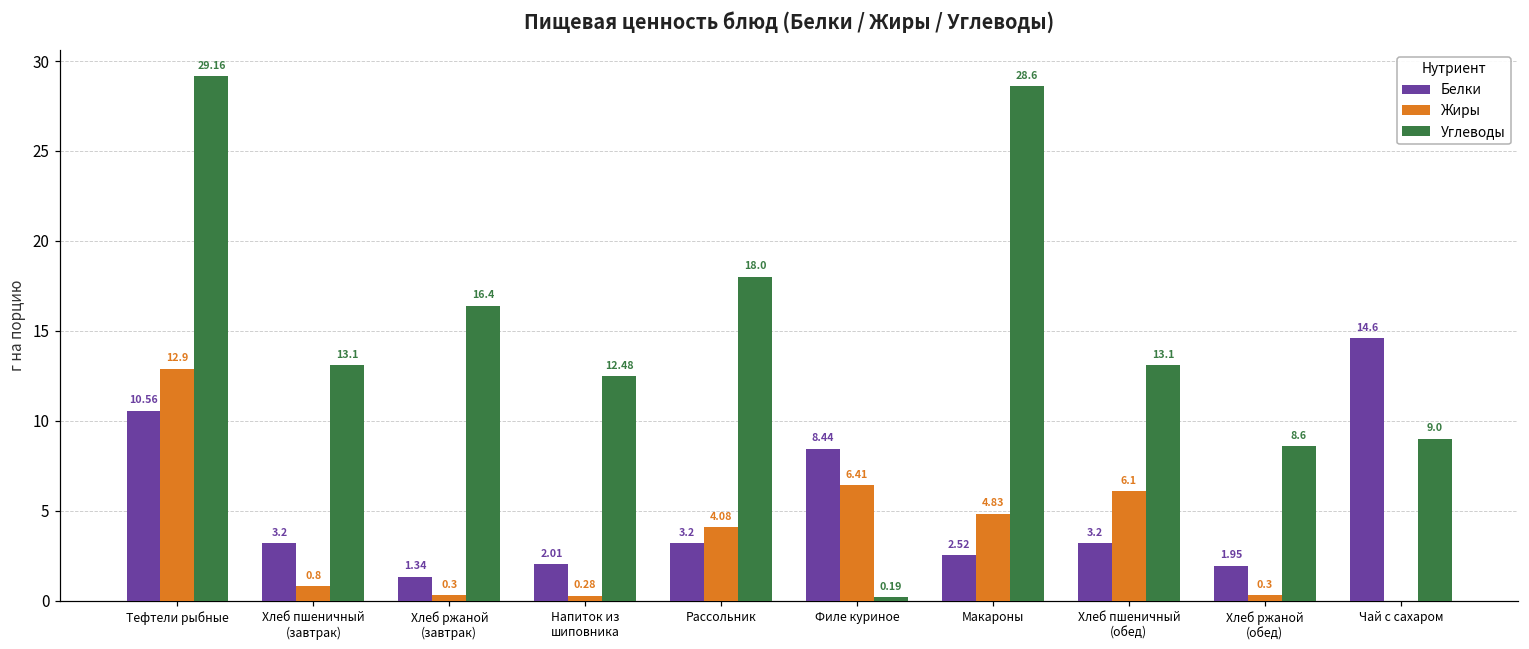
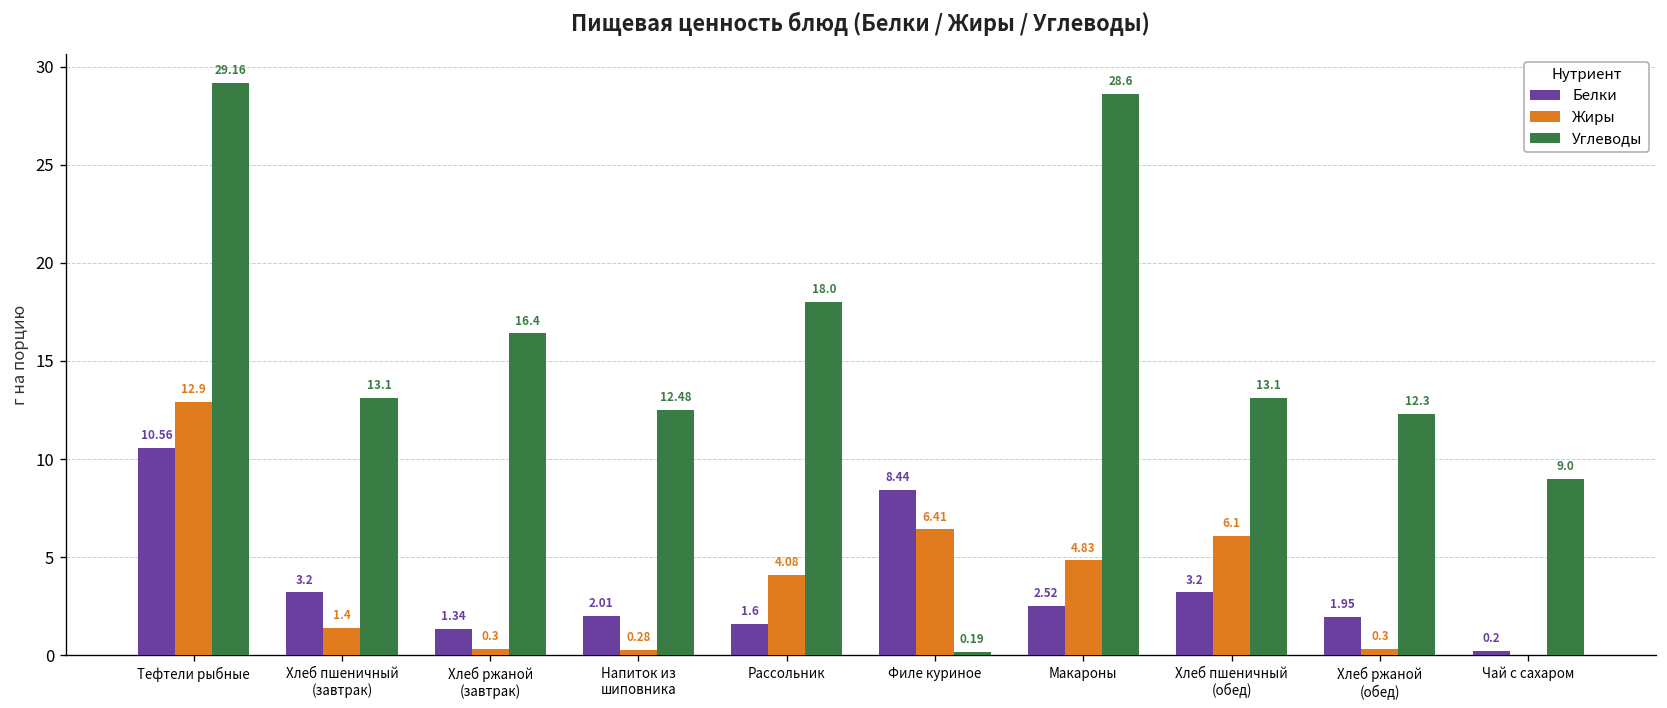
Жиры, Хлеб пшеничный (завтрак): 0.8 -> 1.4
Белки, Рассольник: 3.2 -> 1.6
Углеводы, Хлеб ржаной (обед): 8.6 -> 12.3
Белки, Чай с сахаром: 14.6 -> 0.2
